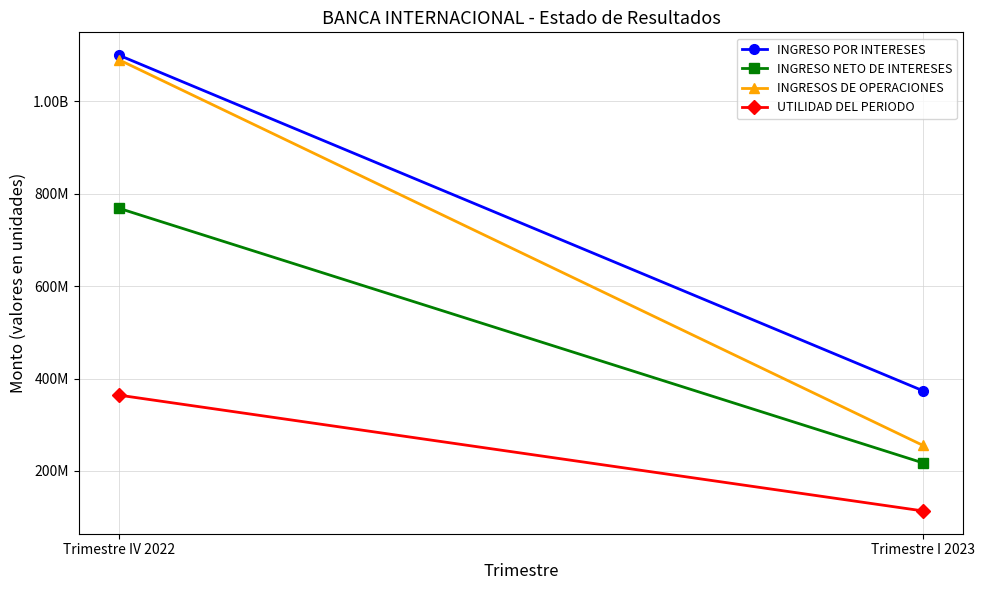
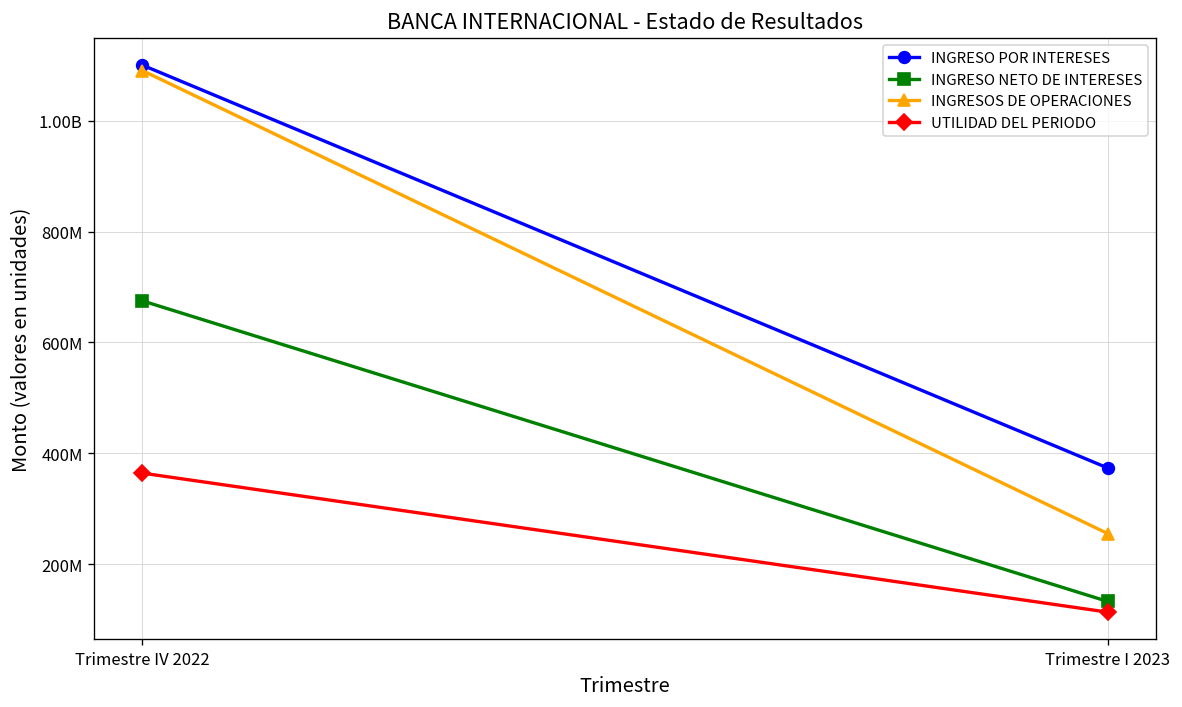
INGRESO NETO DE INTERESES, Trimestre IV 2022: 770000000 -> 670000000
INGRESO NETO DE INTERESES, Trimestre I 2023: 220000000 -> 130000000
